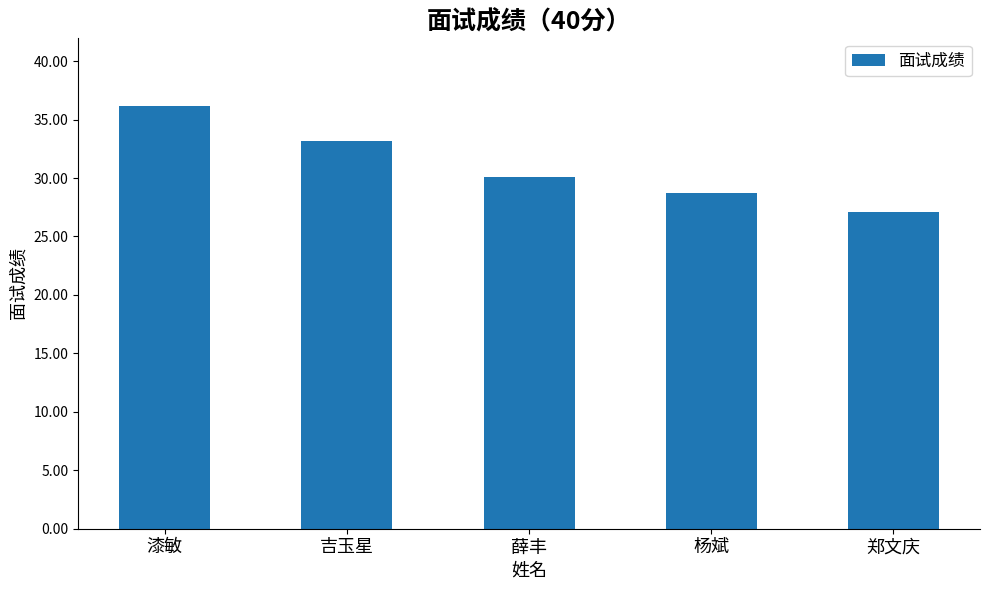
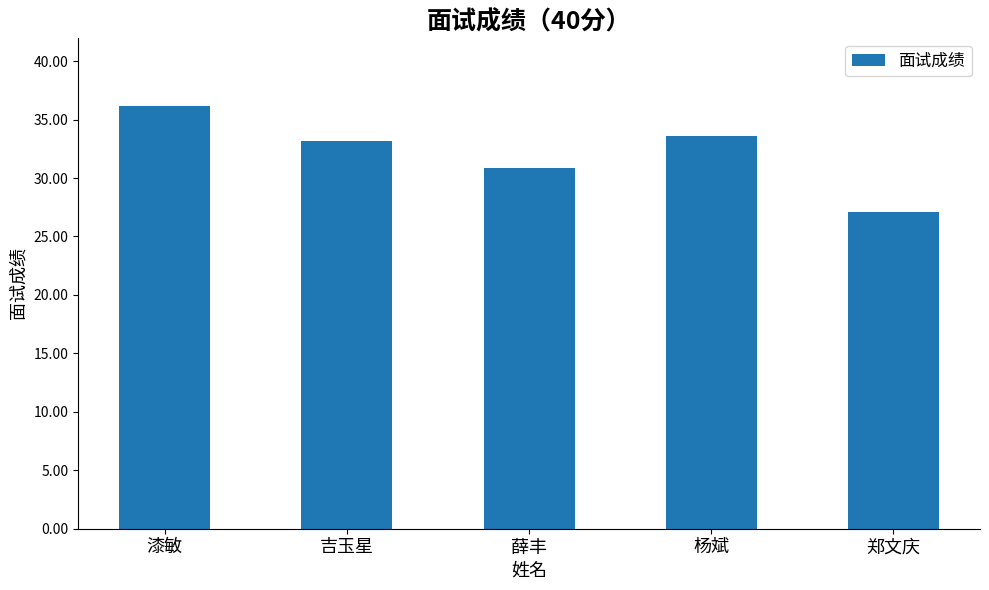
薛丰: 30.1 -> 30.9
杨斌: 28.7 -> 33.6
